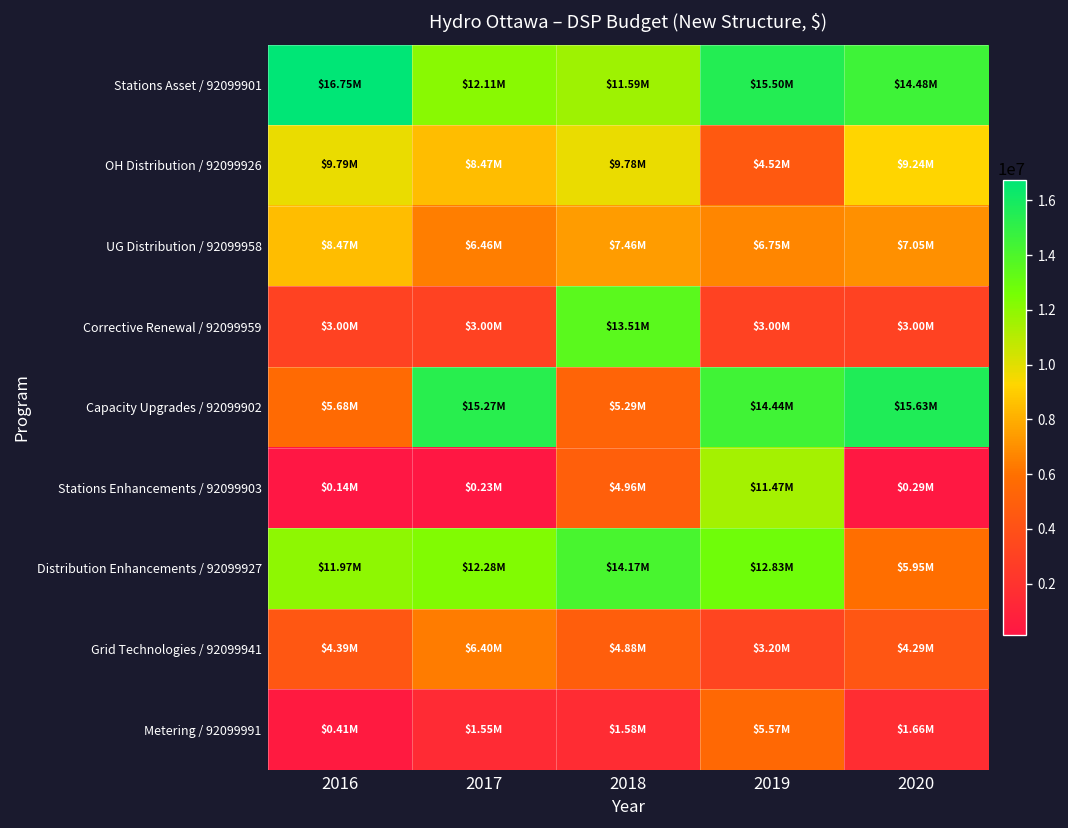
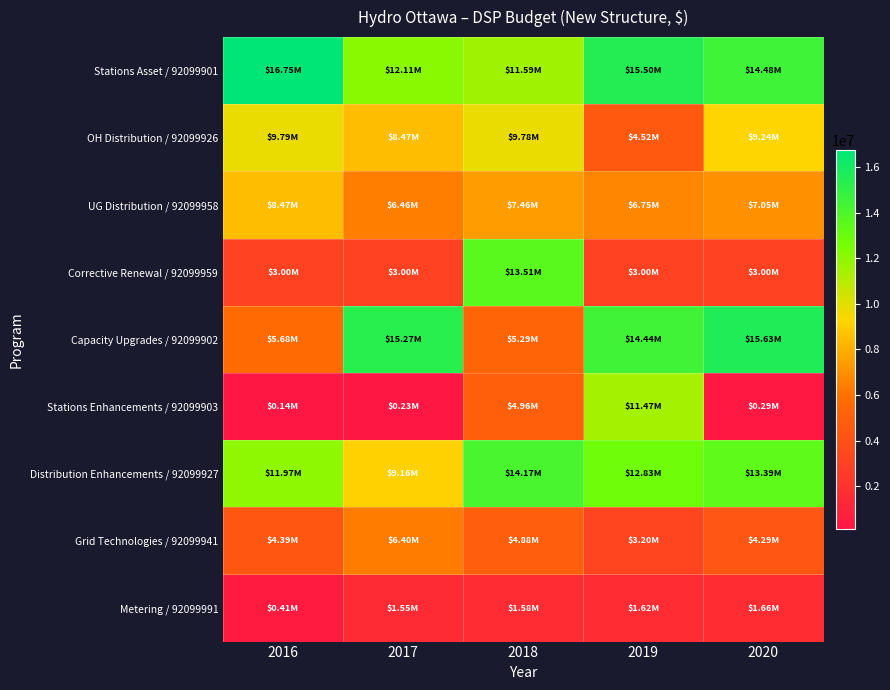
Distribution Enhancements / 92099927, 2017: $12.28M -> $9.16M
Distribution Enhancements / 92099927, 2020: $5.95M -> $13.39M
Metering / 92099991, 2019: $5.57M -> $1.62M
